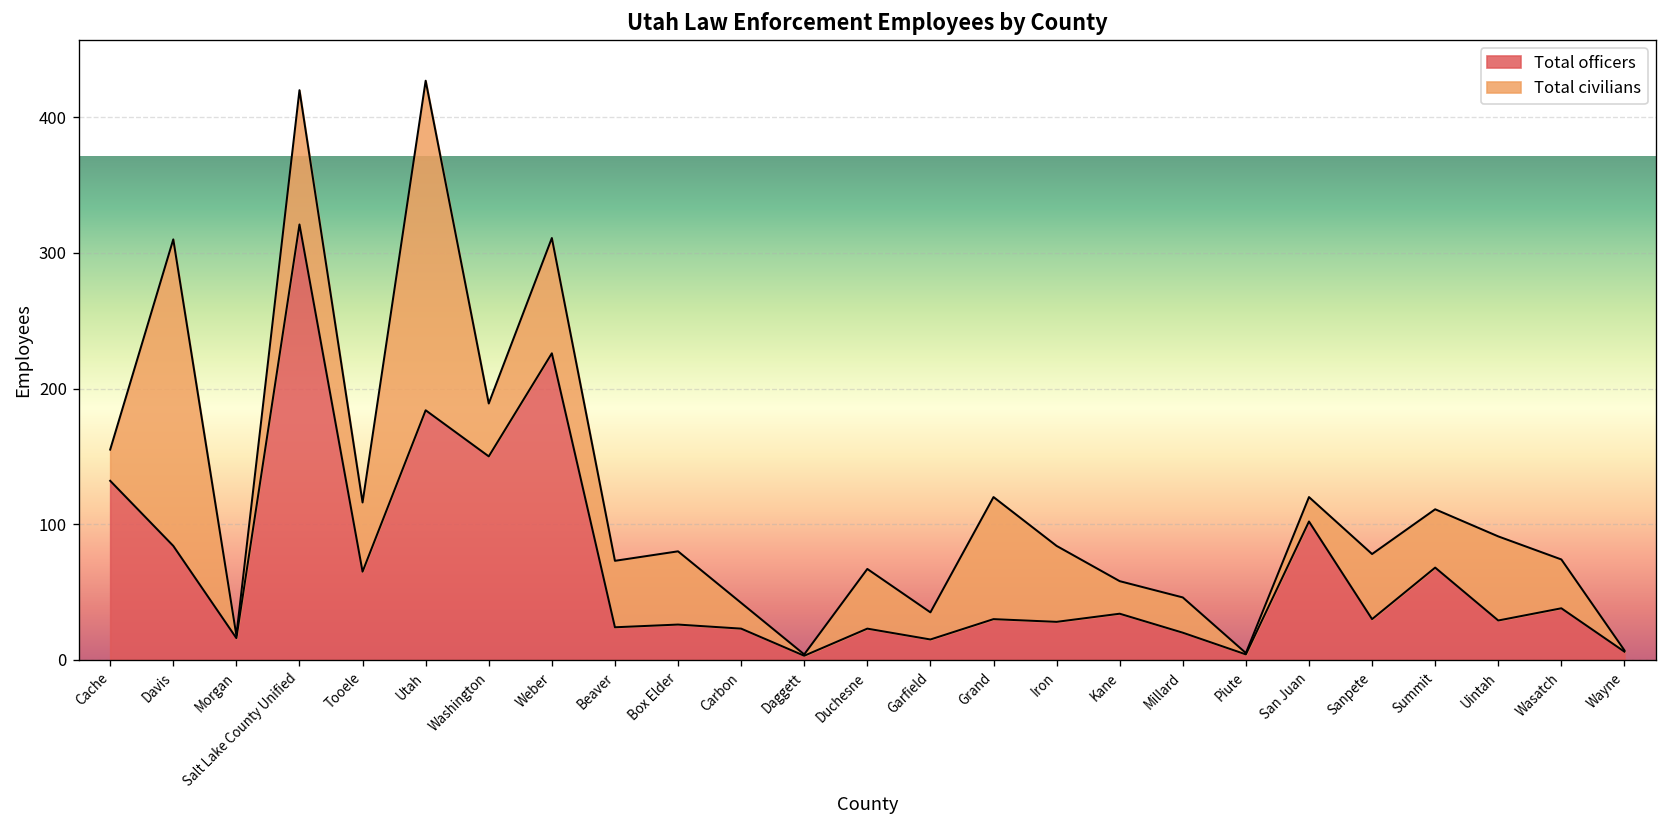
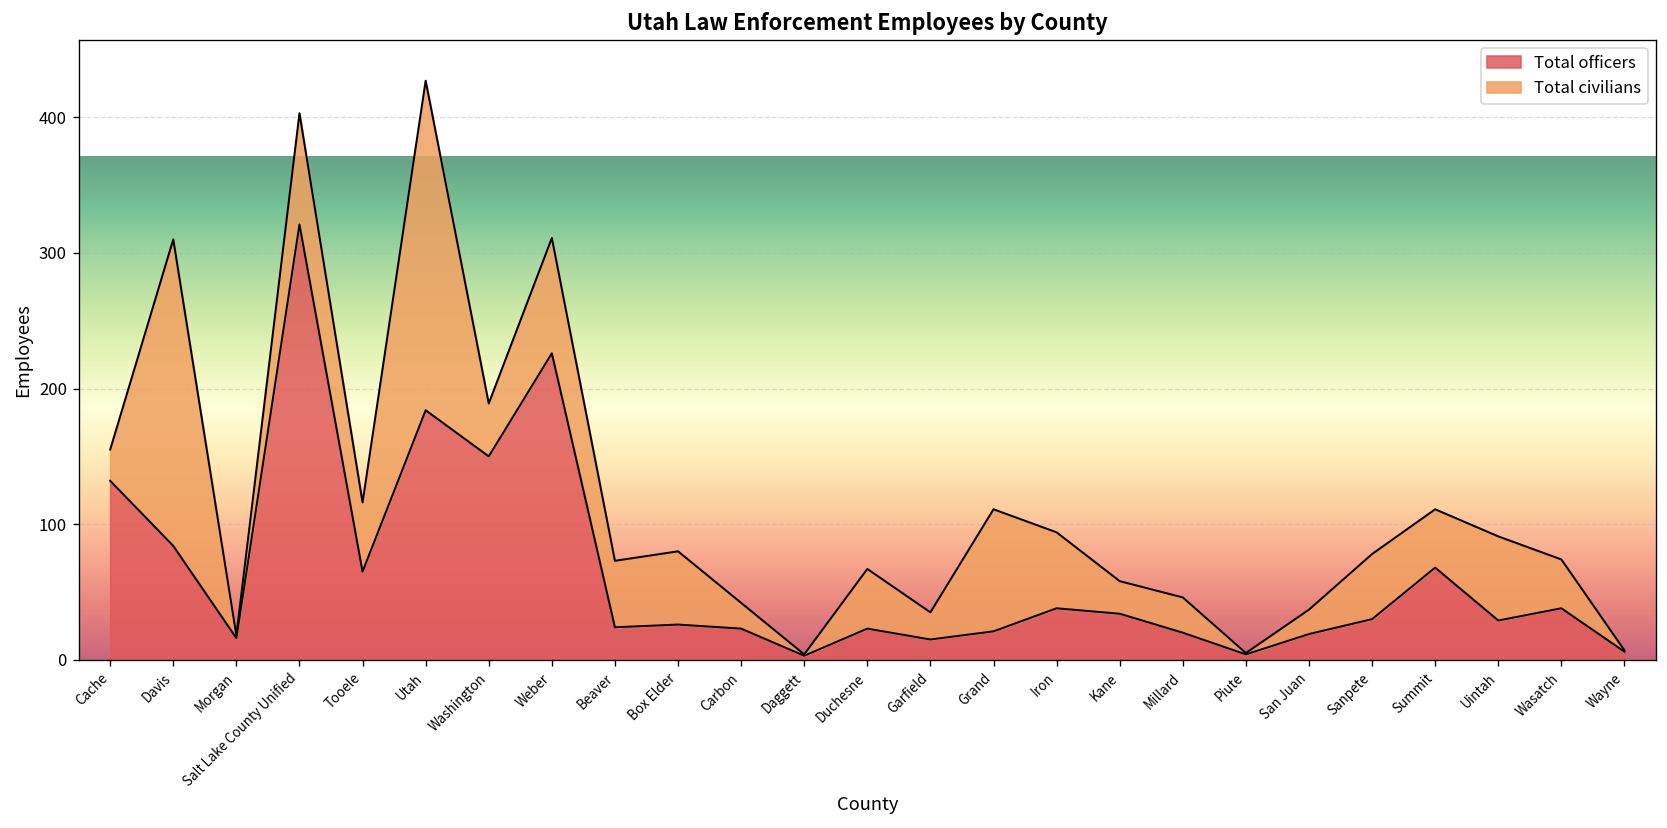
Total civilians, Salt Lake County Unified: 99 -> 82
Total officers, Grand: 30 -> 21
Total officers, Iron: 28 -> 38
Total officers, San Juan: 102 -> 19
